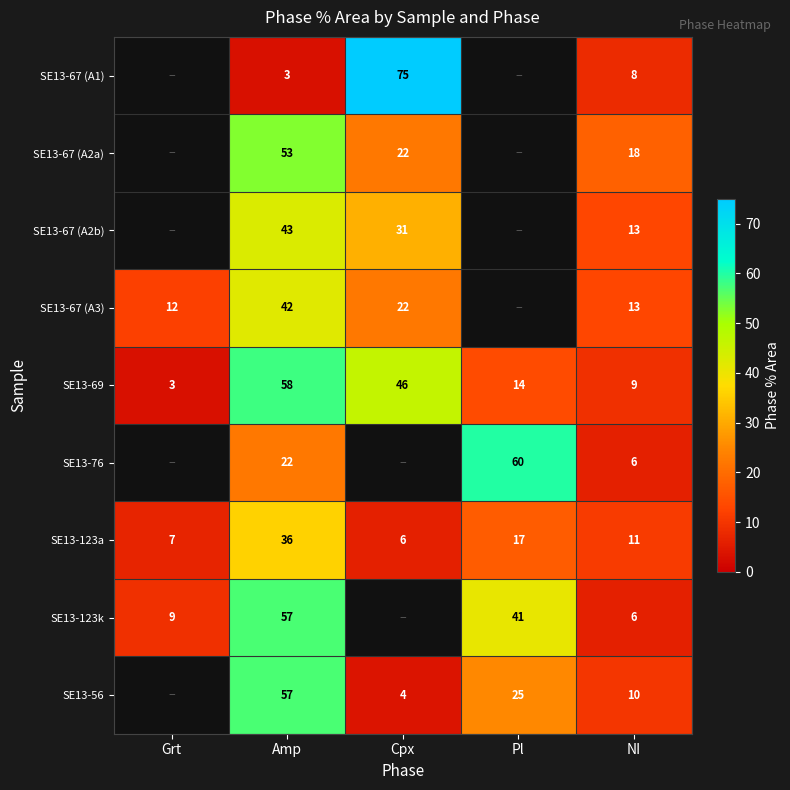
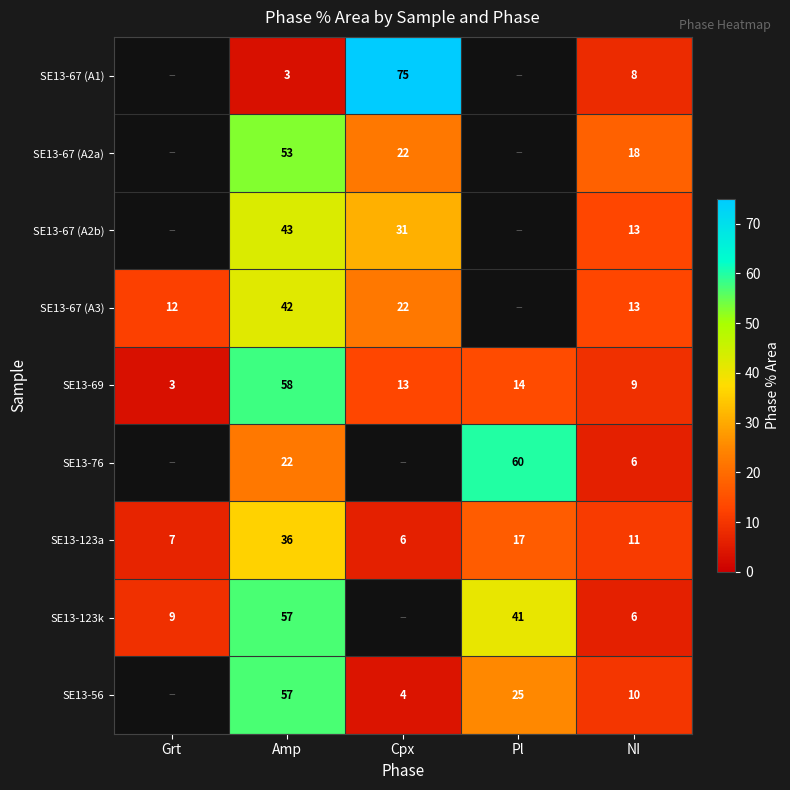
SE13-69, Cpx: 46 -> 13
